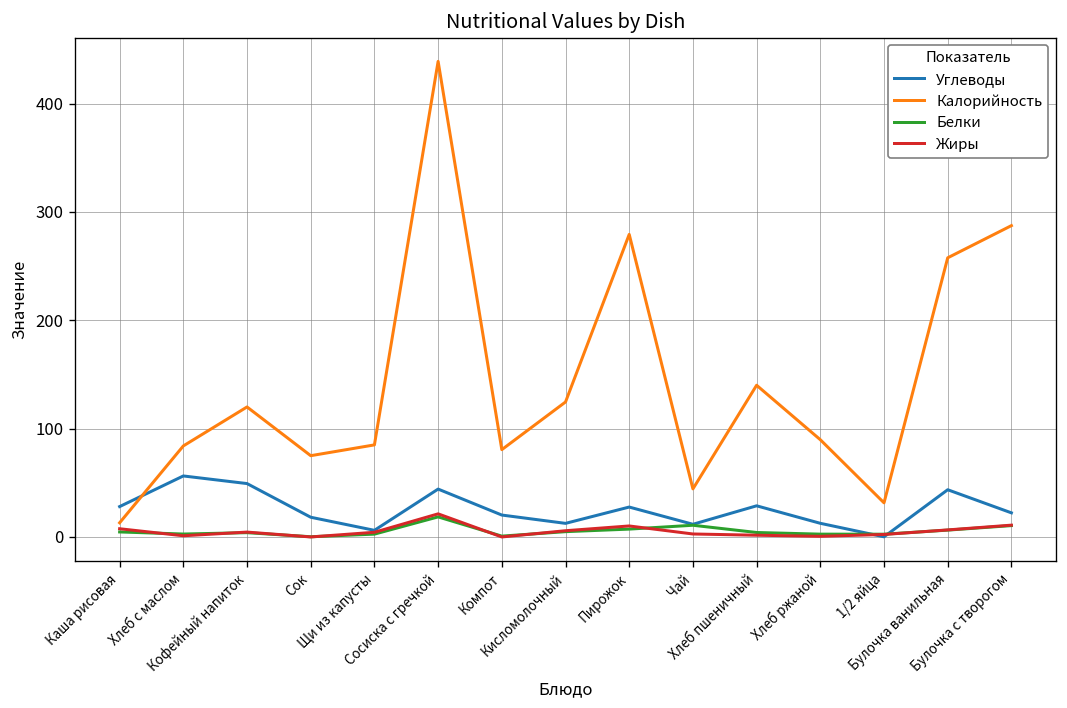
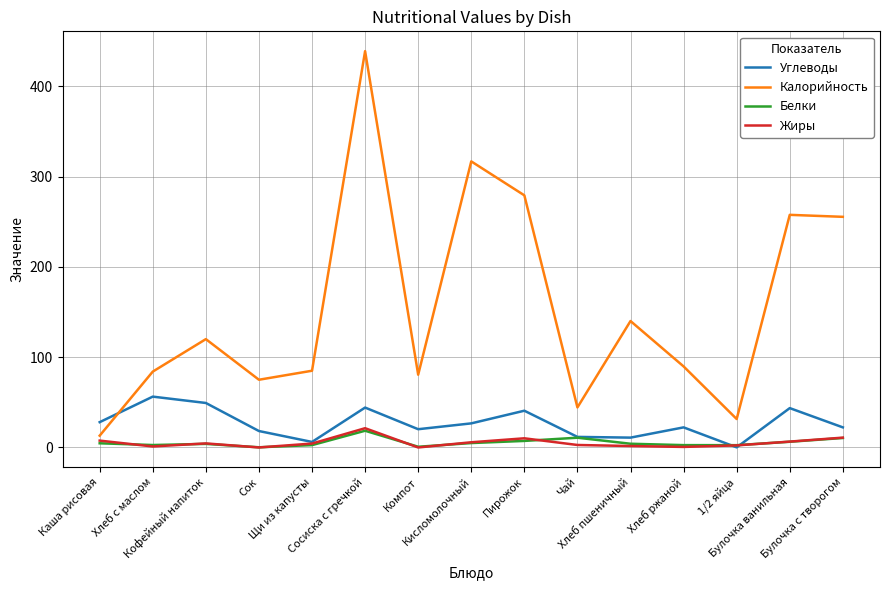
Углеводы, Кисломолочный: 10 -> 30
Калорийность, Кисломолочный: 120 -> 320
Углеводы, Пирожок: 30 -> 40
Углеводы, Хлеб пшеничный: 30 -> 10
Углеводы, Хлеб ржаной: 10 -> 20
Калорийность, Булочка с творогом: 290 -> 260
